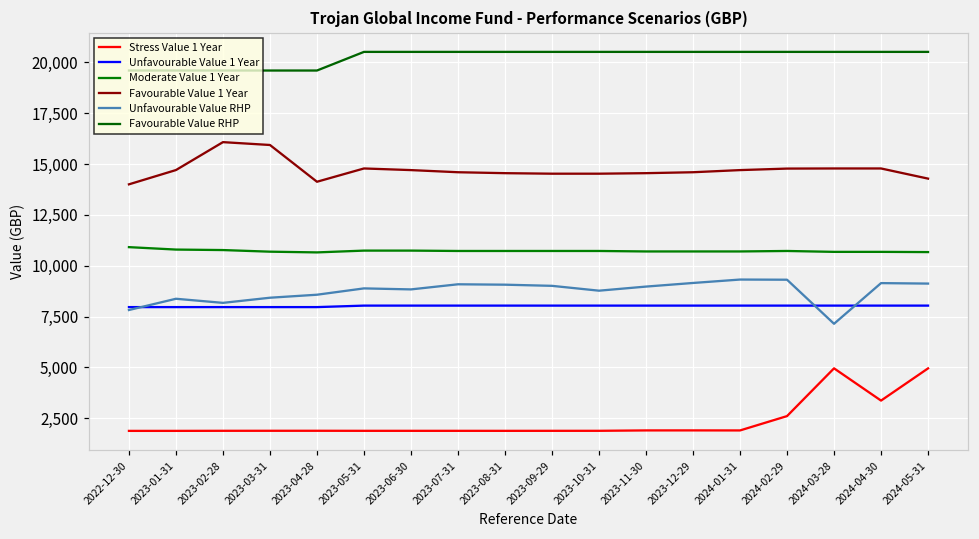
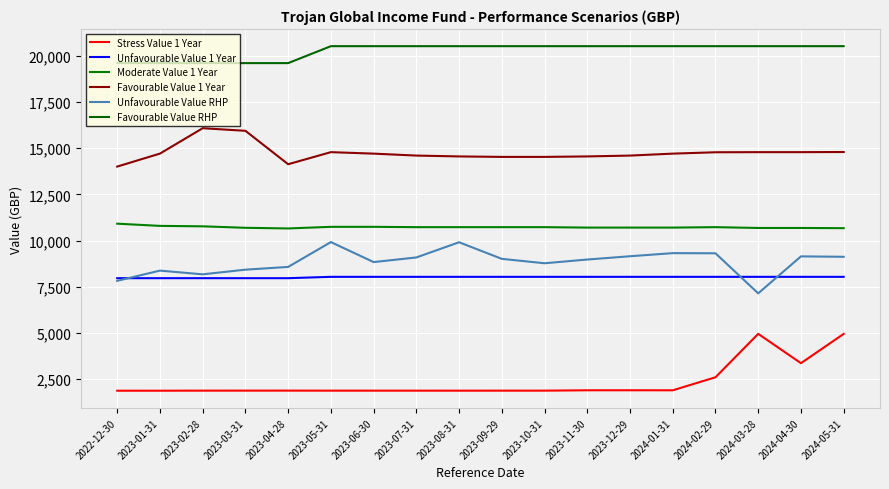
Unfavourable Value RHP, 2023-05-31: 8,900 -> 9,900
Unfavourable Value RHP, 2023-08-31: 9,100 -> 9,900
Favourable Value 1 Year, 2024-05-31: 14,300 -> 14,800
